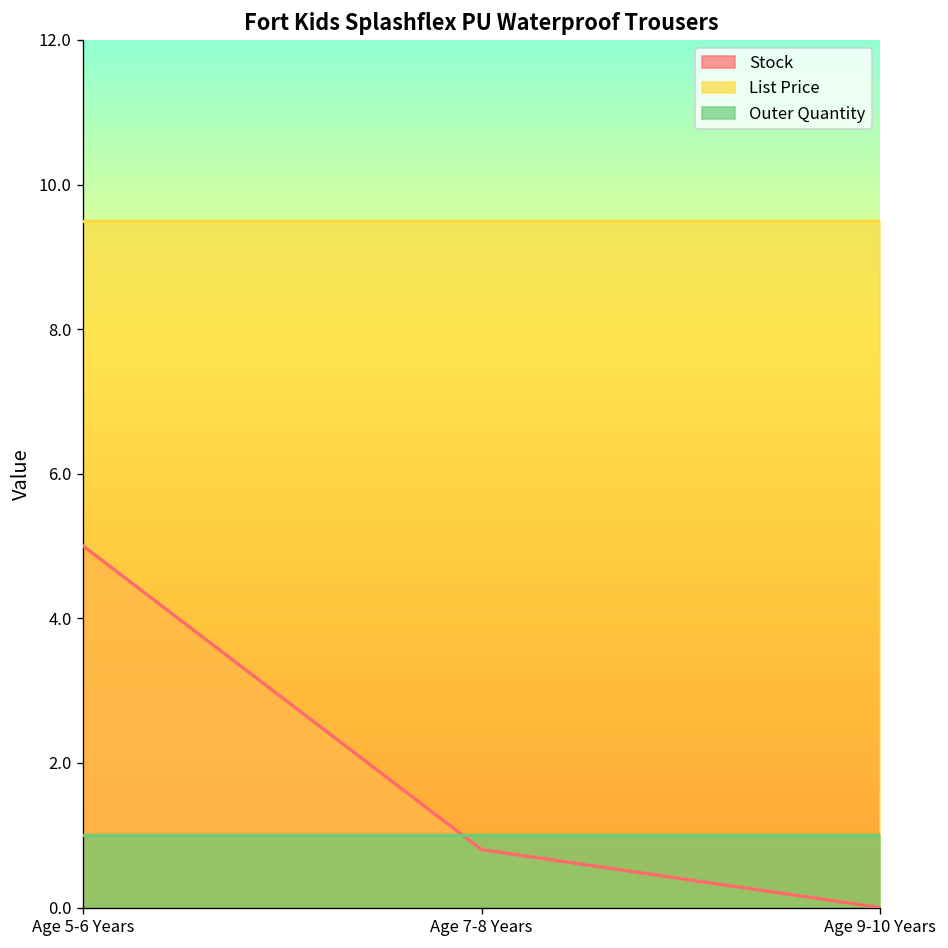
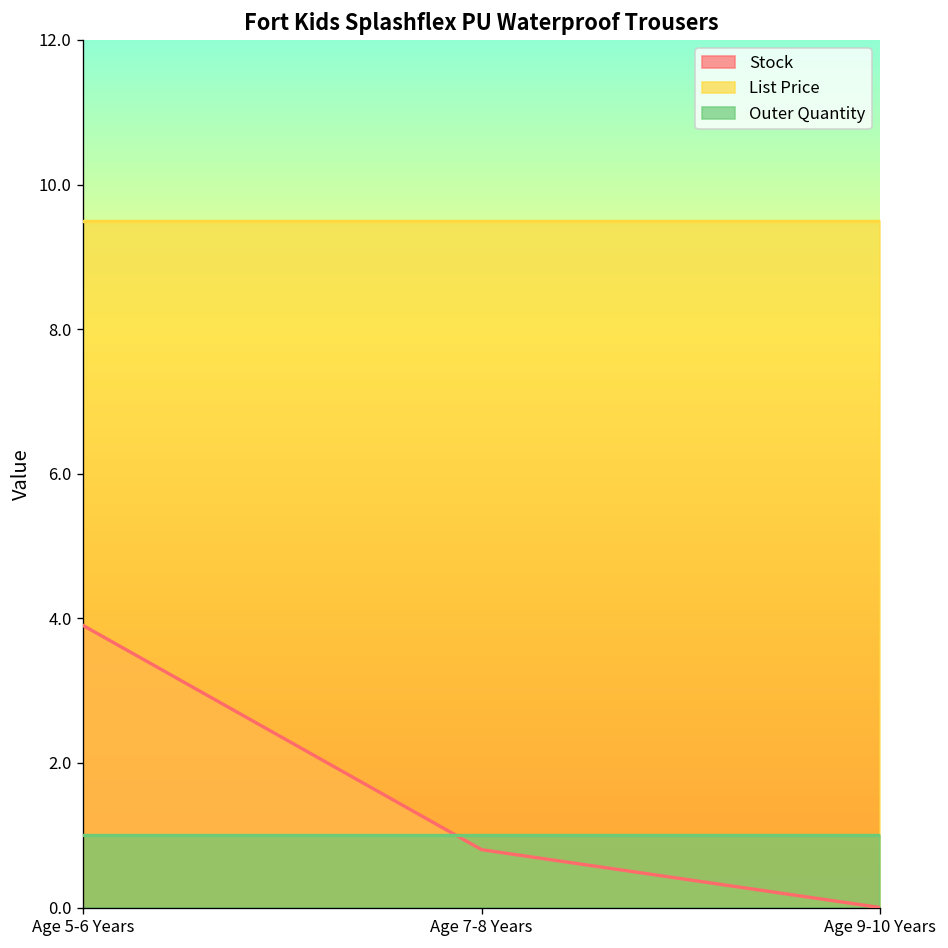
Stock, Age 5-6 Years: 5.0 -> 3.9
